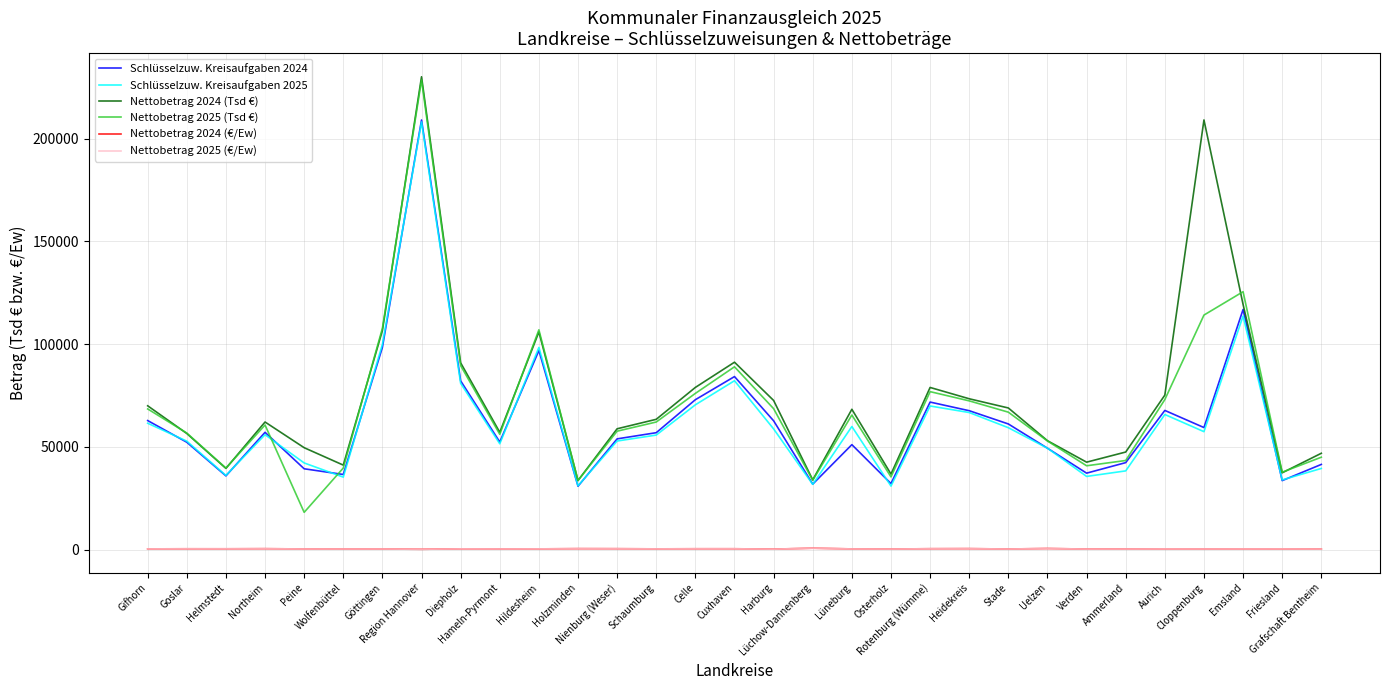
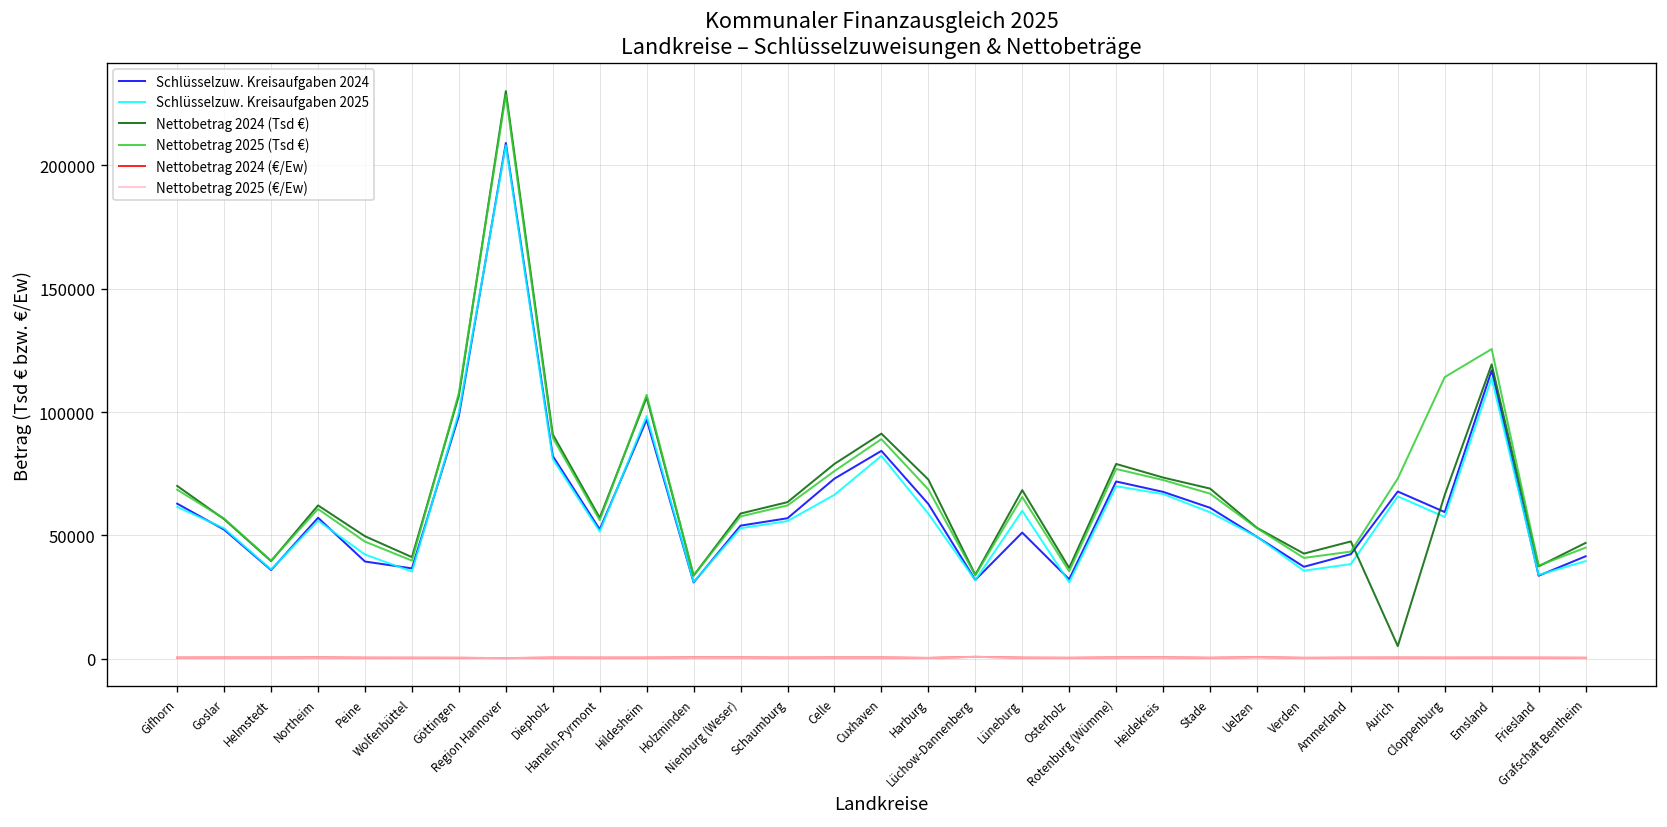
Nettobetrag 2025 (Tsd €), Peine: 18000 -> 47000
Schlüsselzuw. Kreisaufgaben 2025, Celle: 71000 -> 66000
Nettobetrag 2024 (Tsd €), Aurich: 75000 -> 5000
Nettobetrag 2024 (Tsd €), Cloppenburg: 209000 -> 66000
